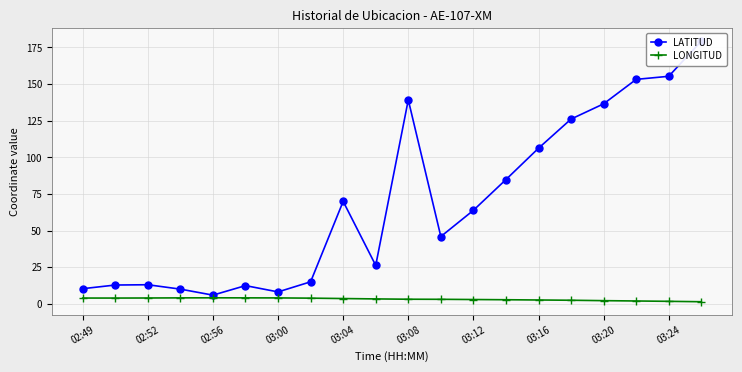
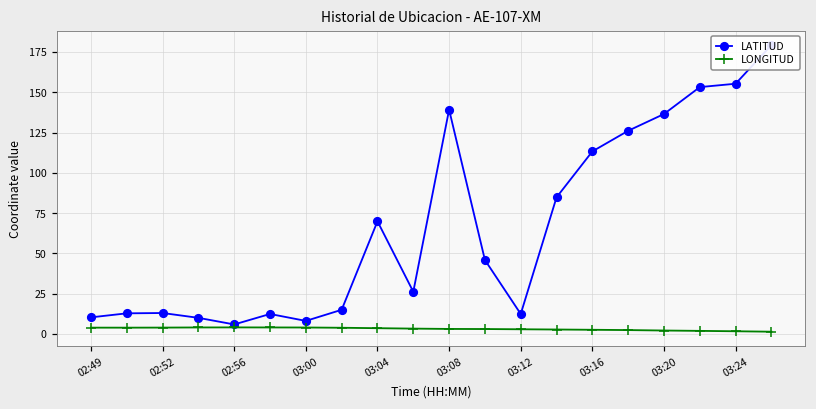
LATITUD, 03:12: 64 -> 12
LATITUD, 03:16: 106 -> 113
